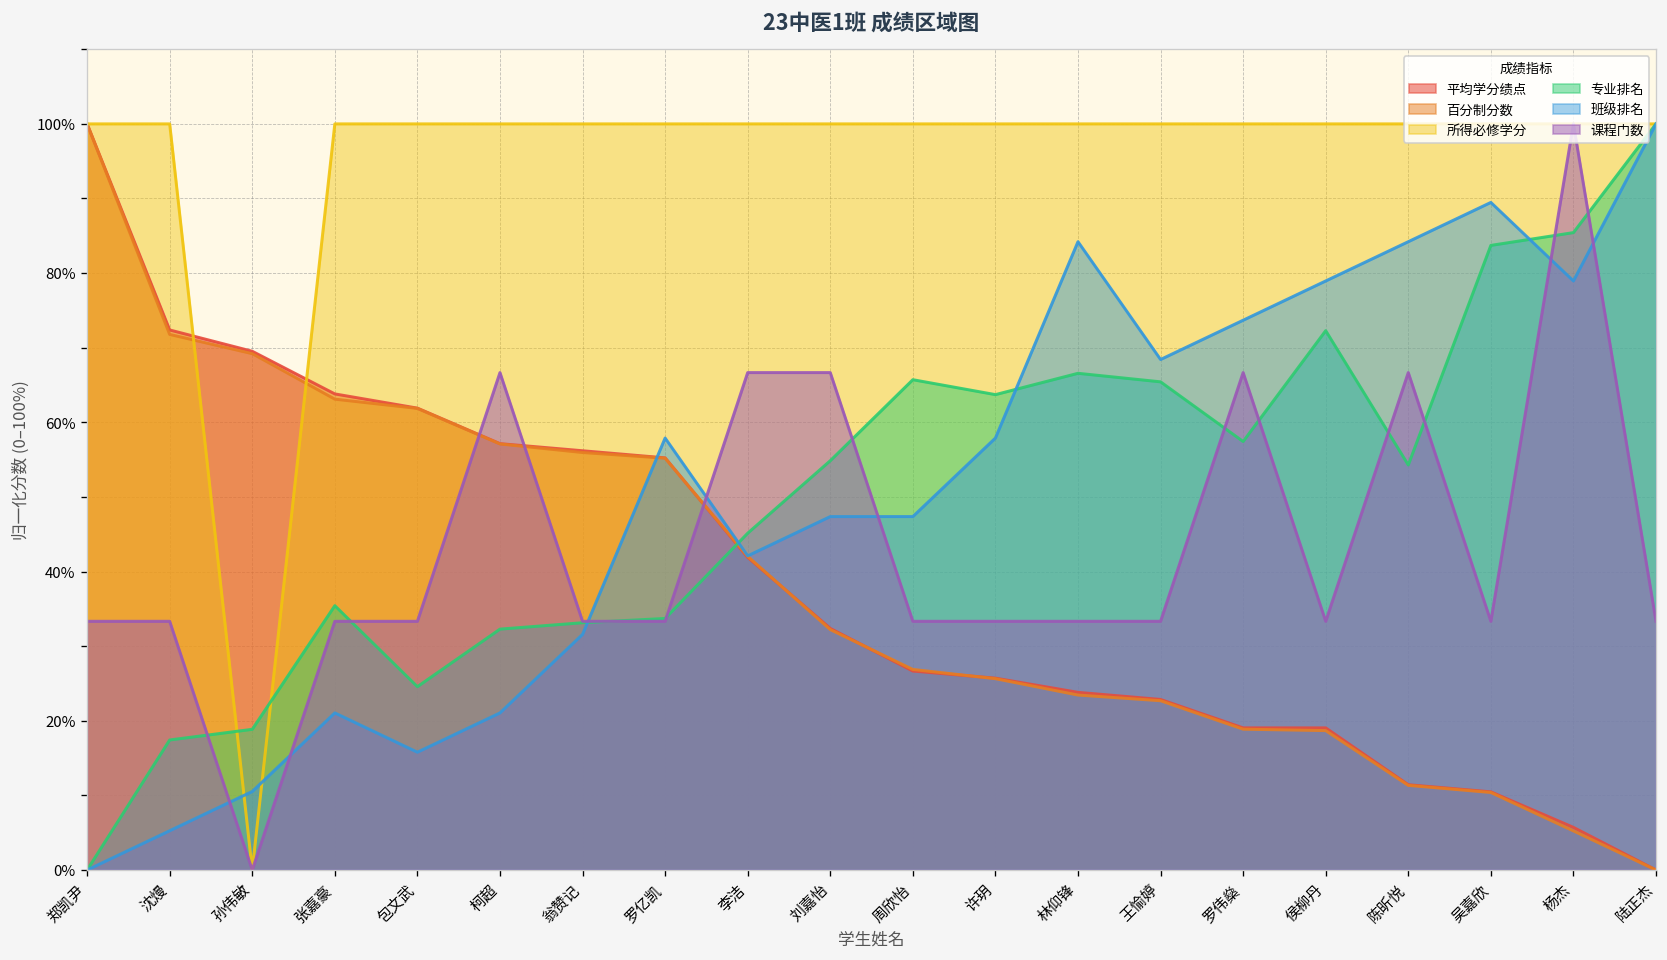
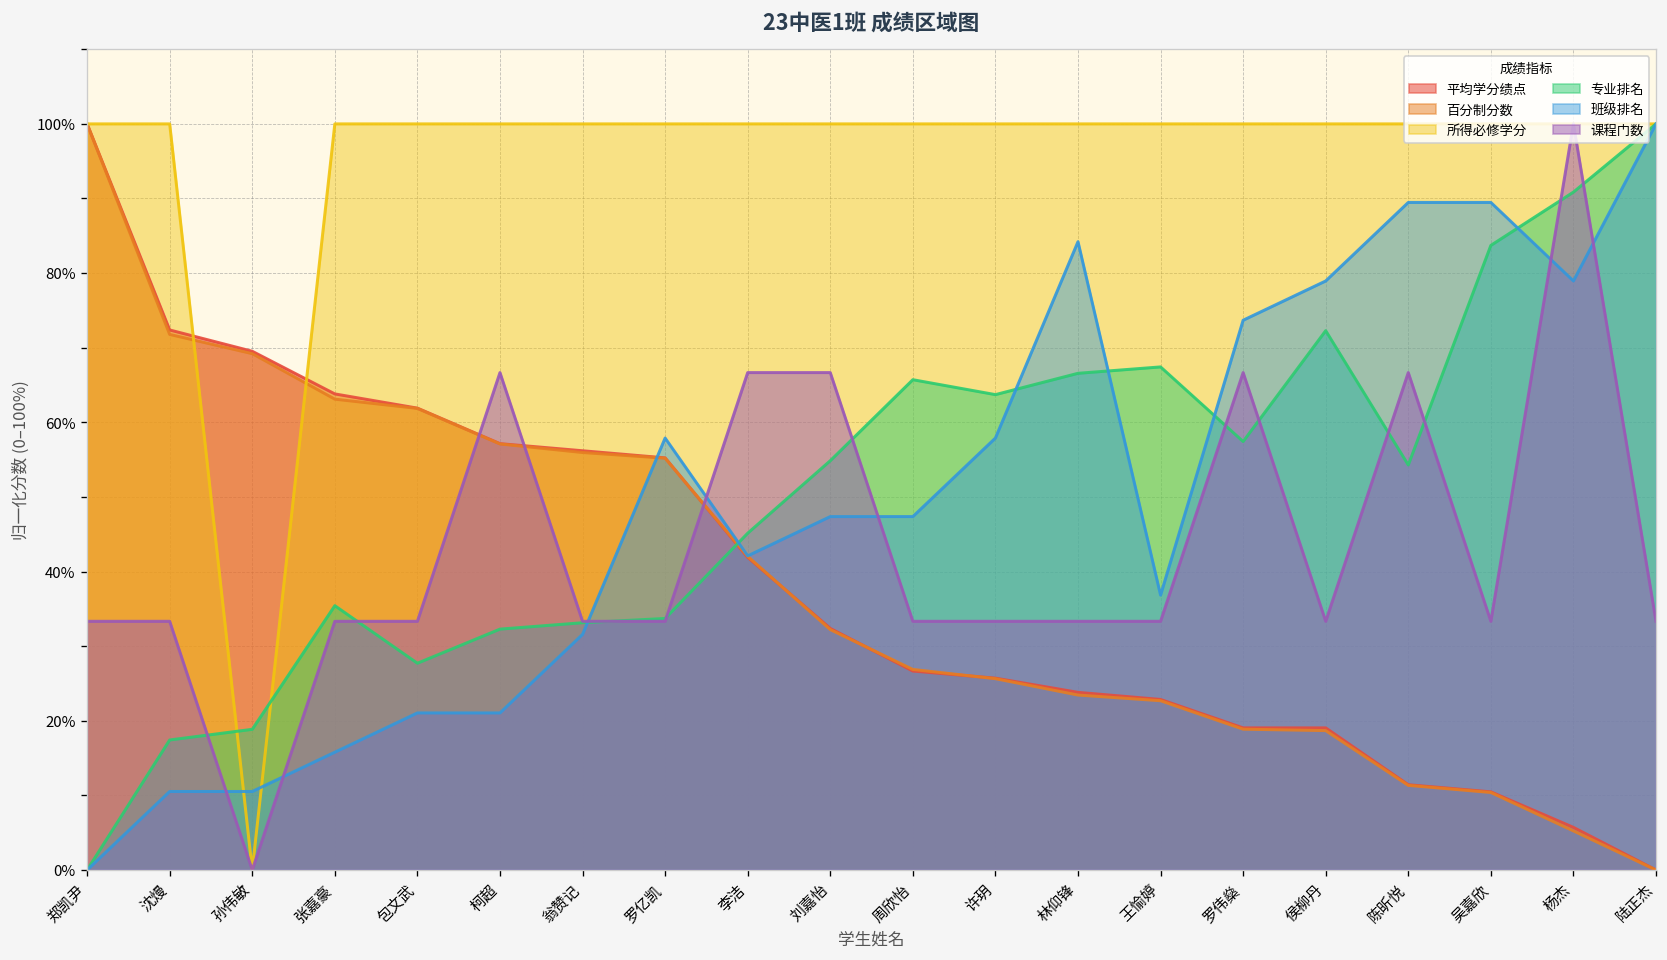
班级排名, 沈熳: 5% -> 11%
班级排名, 张嘉豪: 21% -> 16%
专业排名, 包文武: 25% -> 28%
班级排名, 包文武: 16% -> 21%
专业排名, 王愉婷: 65% -> 67%
班级排名, 王愉婷: 68% -> 37%
班级排名, 陈昕悦: 84% -> 89%
专业排名, 杨杰: 85% -> 91%
